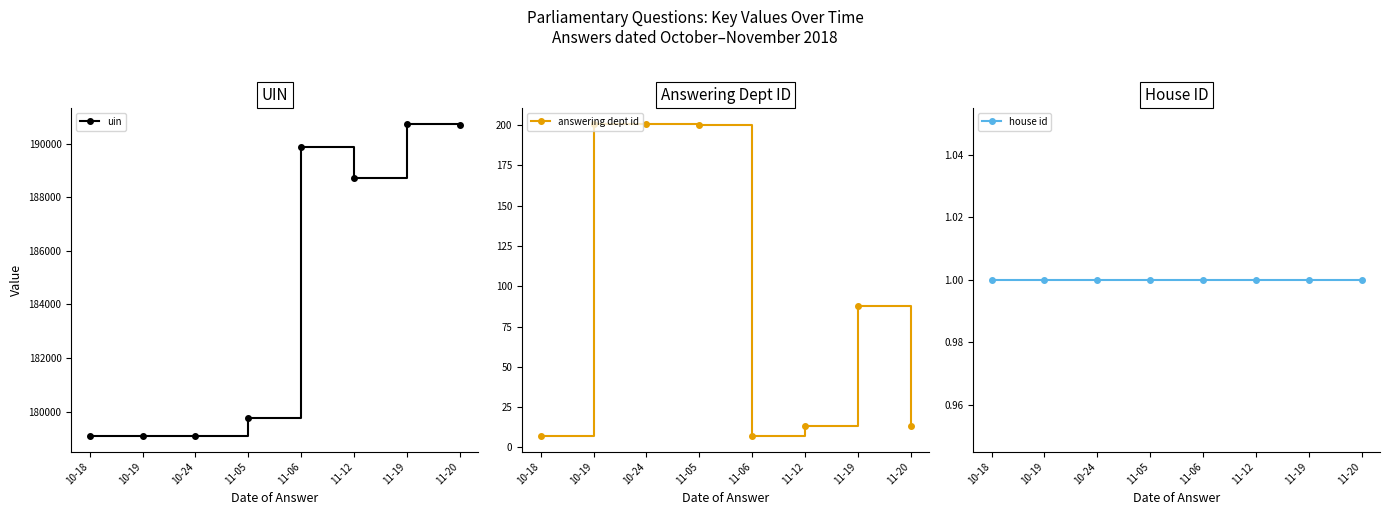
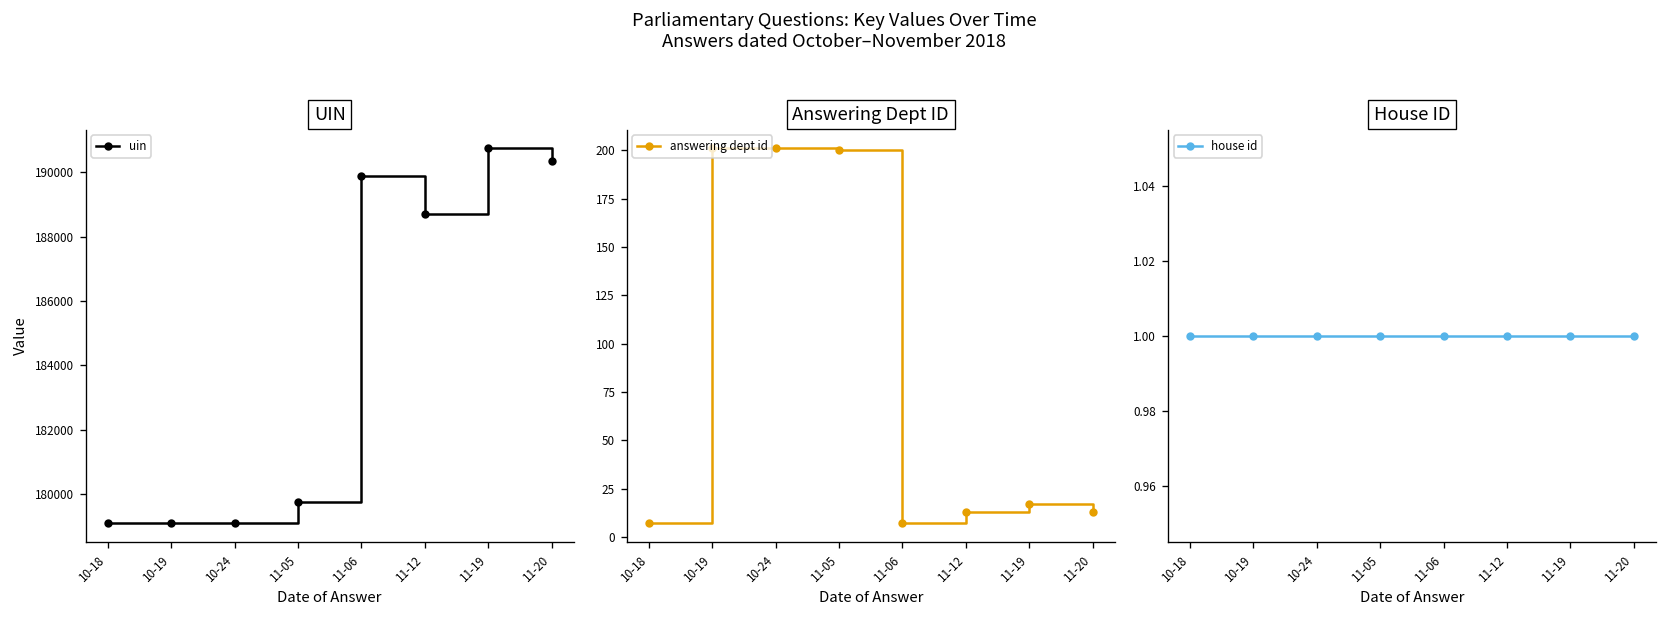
UIN, 11-20: 190700 -> 190300
Answering Dept ID, 11-19: 88 -> 17
